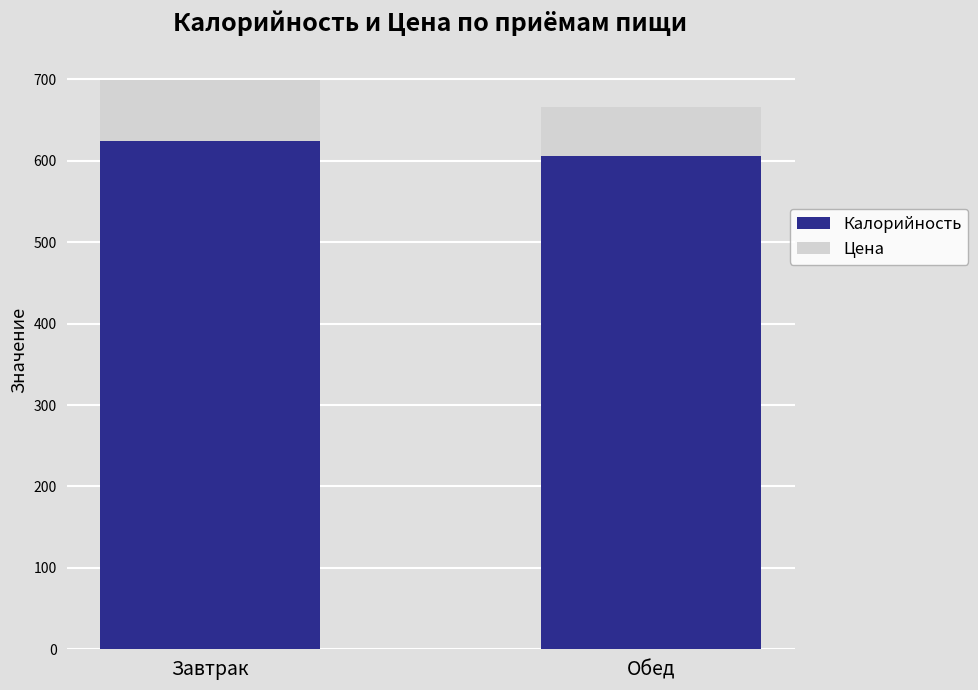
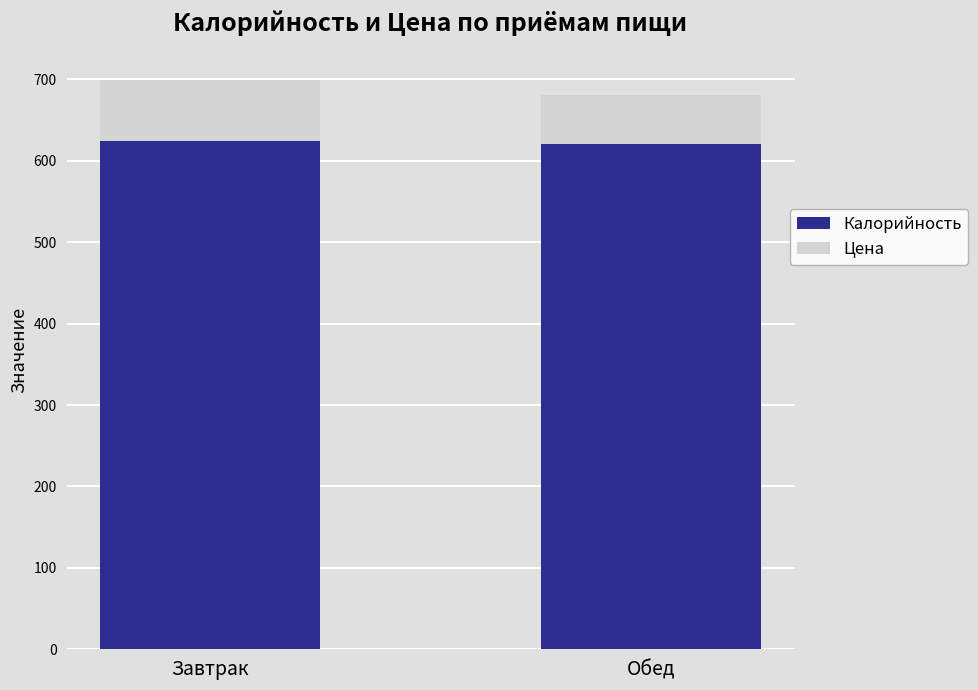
Калорийность, Обед: 610 -> 620
